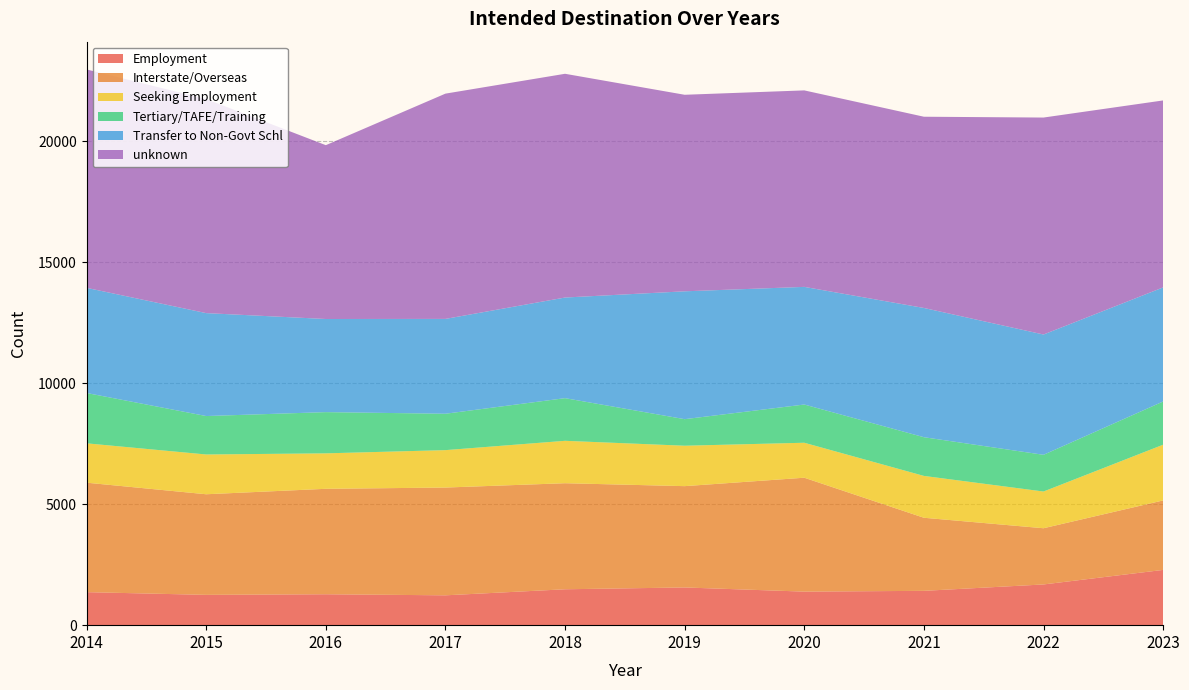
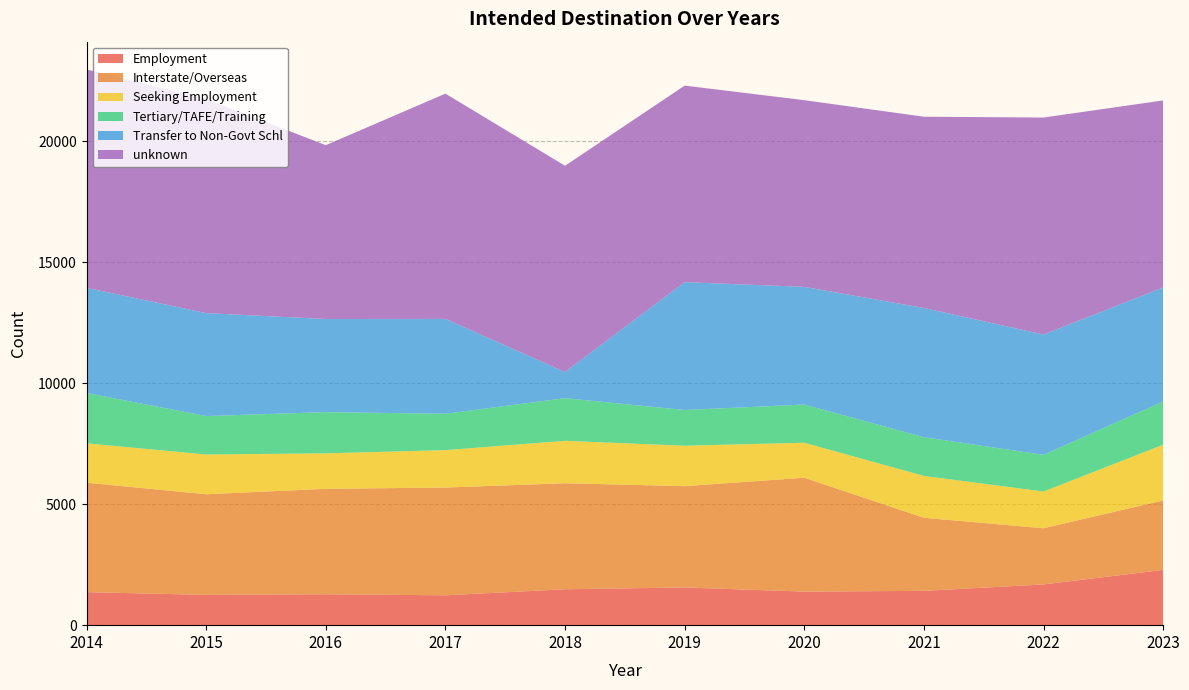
Transfer to Non-Govt Schl, 2018: 4200 -> 1100
unknown, 2018: 9200 -> 8500
Tertiary/TAFE/Training, 2019: 1100 -> 1500
unknown, 2020: 8100 -> 7700
